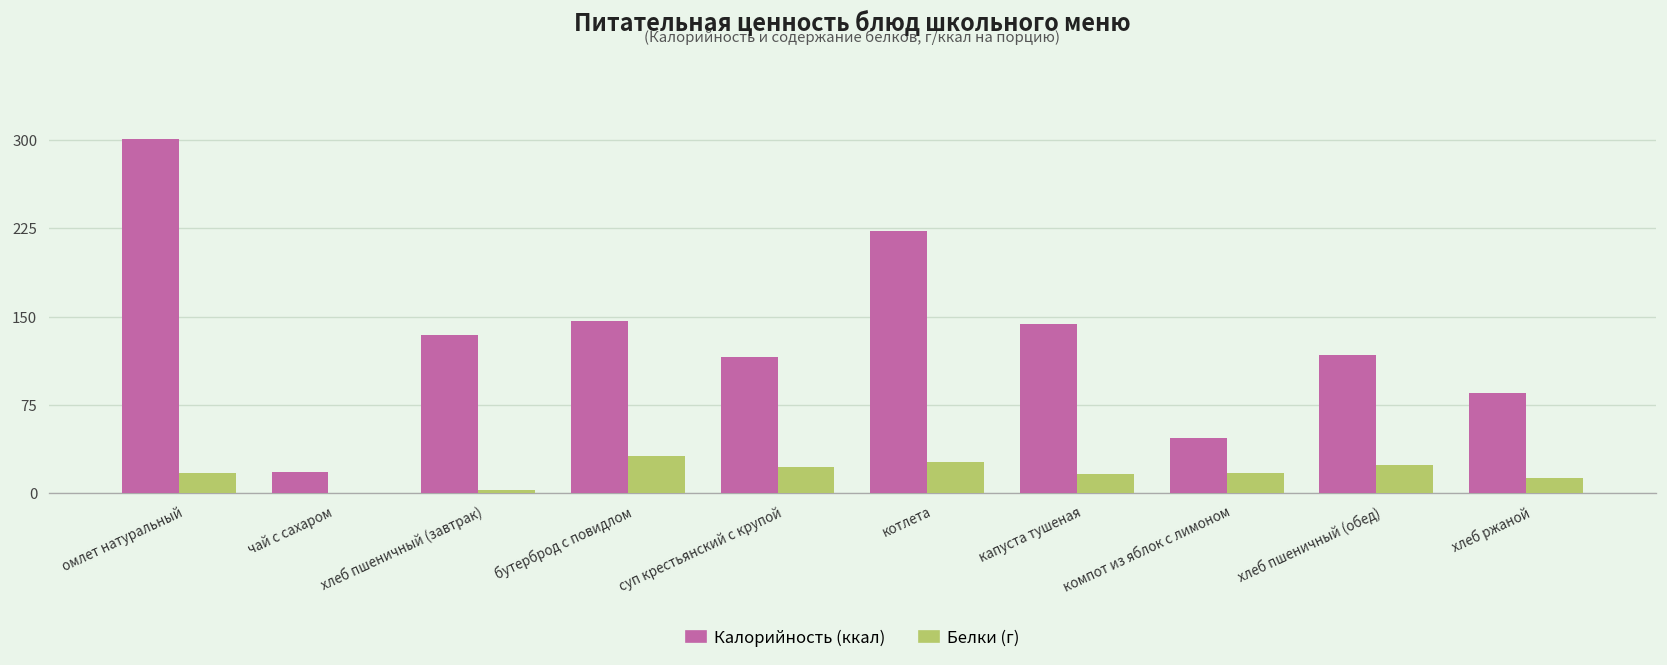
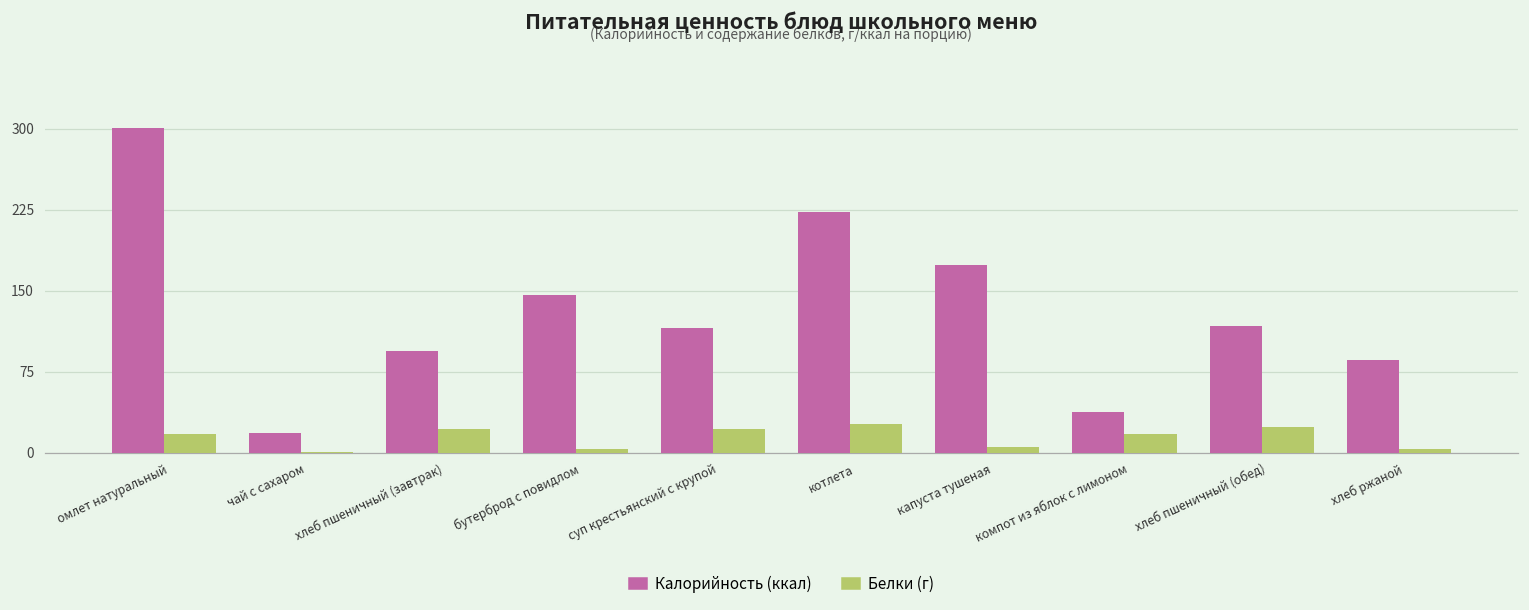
Калорийность (ккал), хлеб пшеничный (завтрак): 130 -> 90
Белки (г), хлеб пшеничный (завтрак): 0 -> 20
Белки (г), бутерброд с повидлом: 30 -> 0
Калорийность (ккал), капуста тушеная: 140 -> 170
Белки (г), капуста тушеная: 20 -> 10
Калорийность (ккал), компот из яблок с лимоном: 50 -> 40
Белки (г), хлеб ржаной: 10 -> 0
